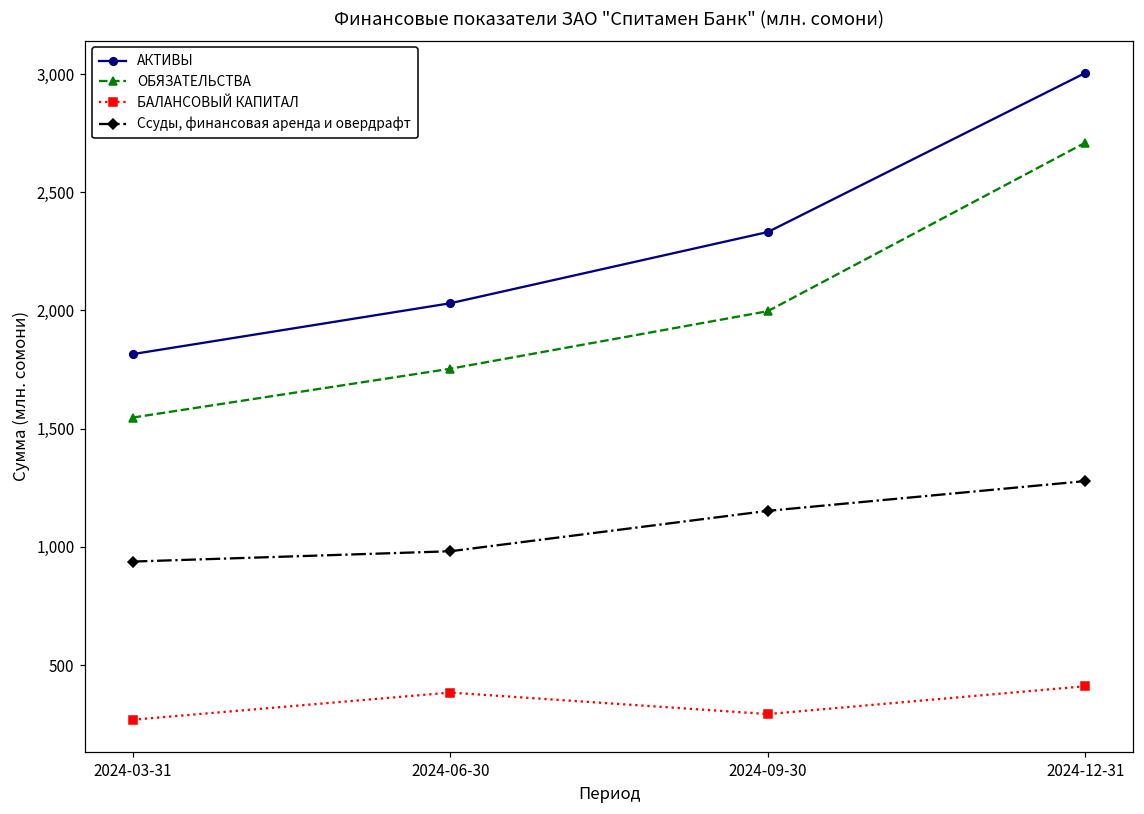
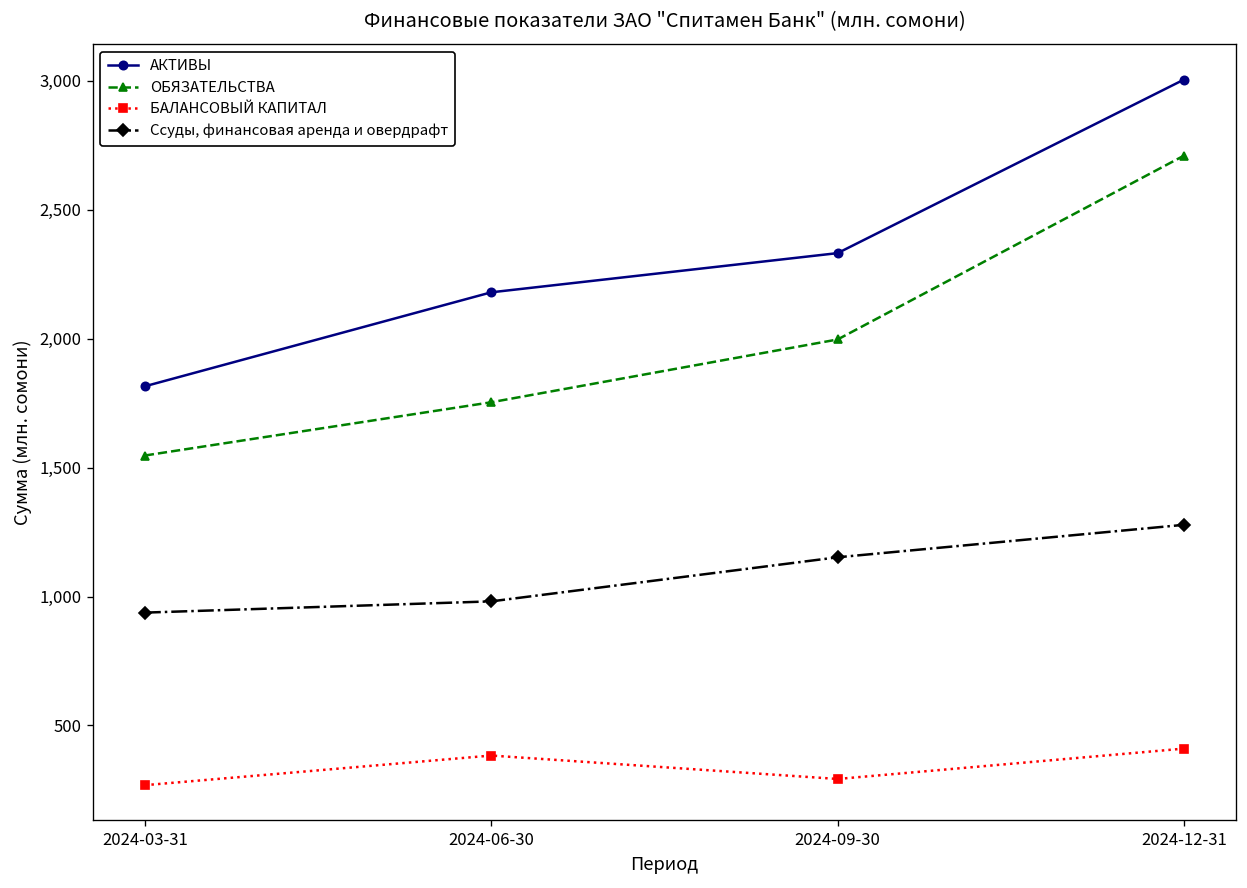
АКТИВЫ, 2024-06-30: 2,030 -> 2,180
